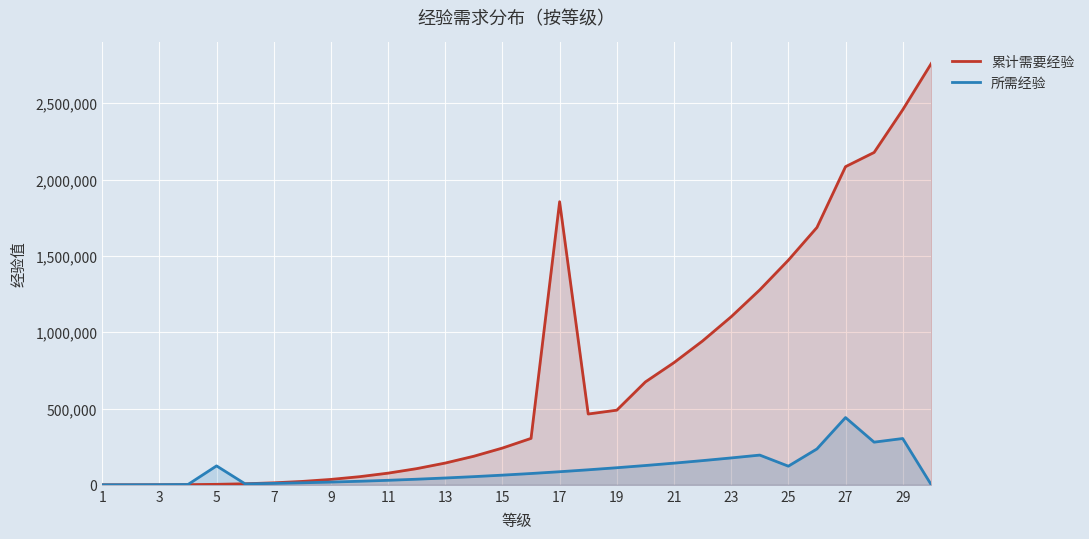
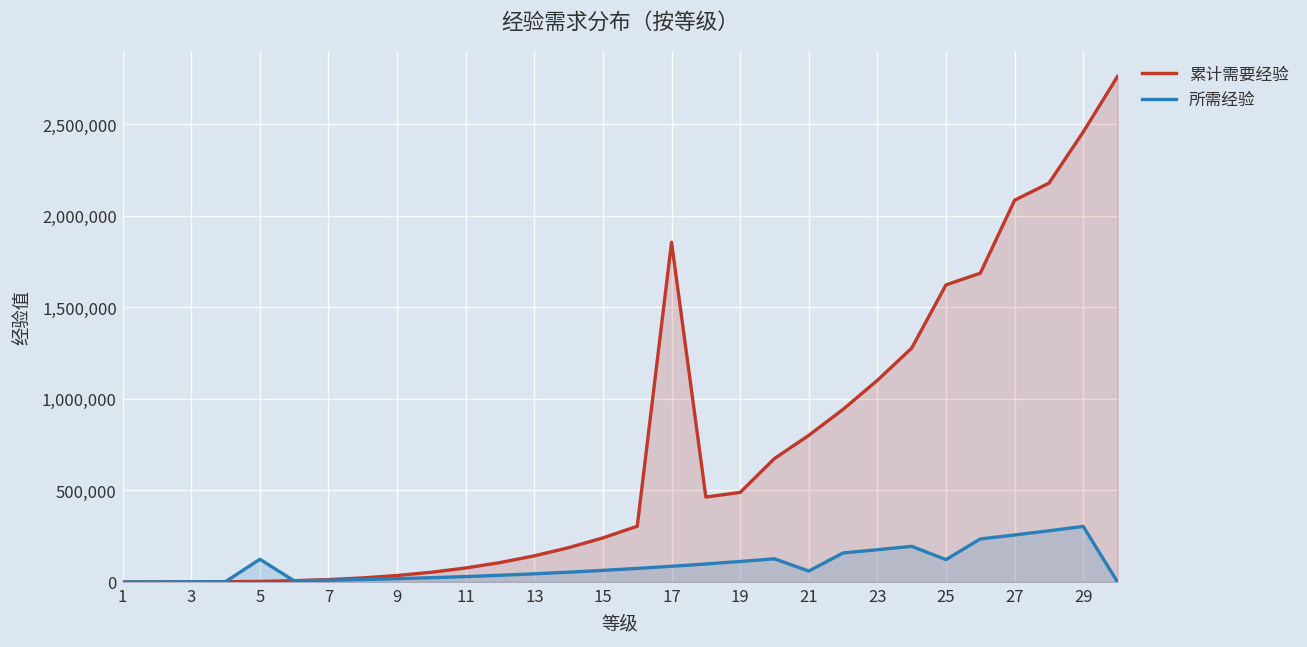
所需经验, 21: 140,000 -> 60,000
累计需要经验, 25: 1,470,000 -> 1,620,000
所需经验, 27: 440,000 -> 260,000
